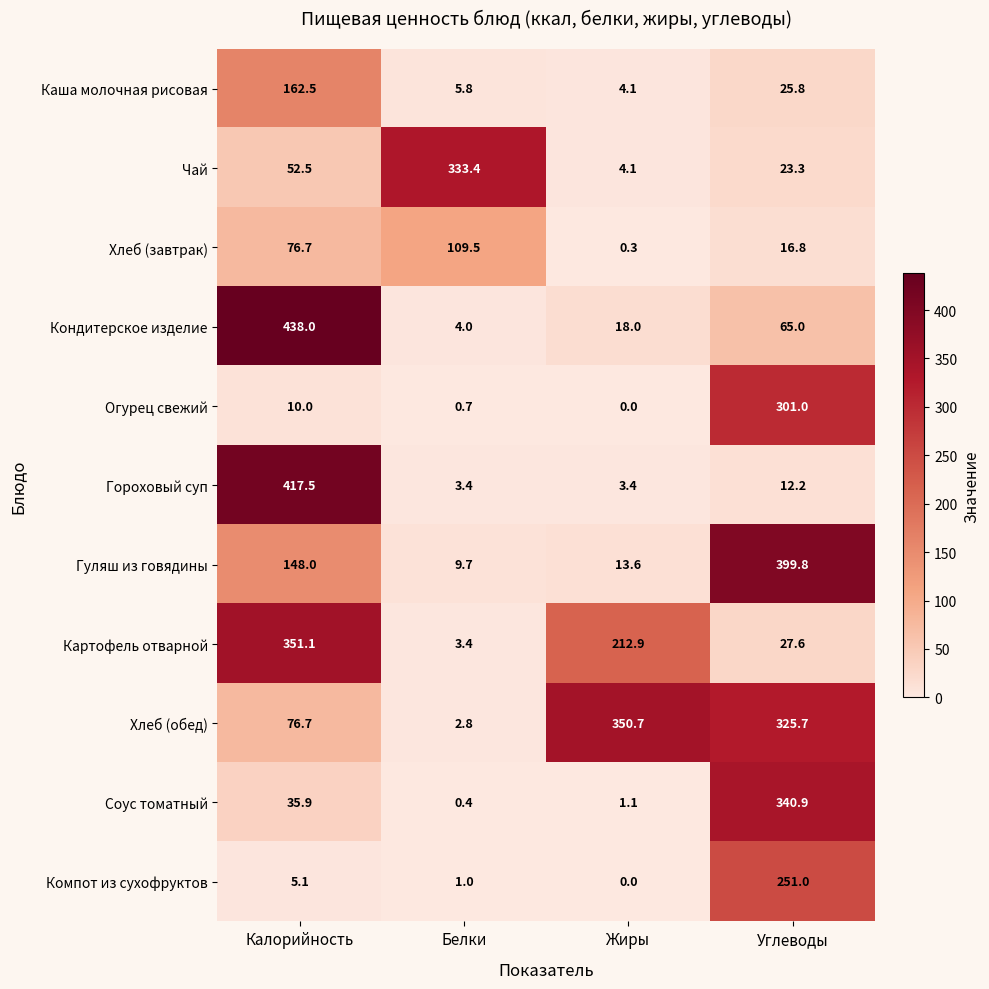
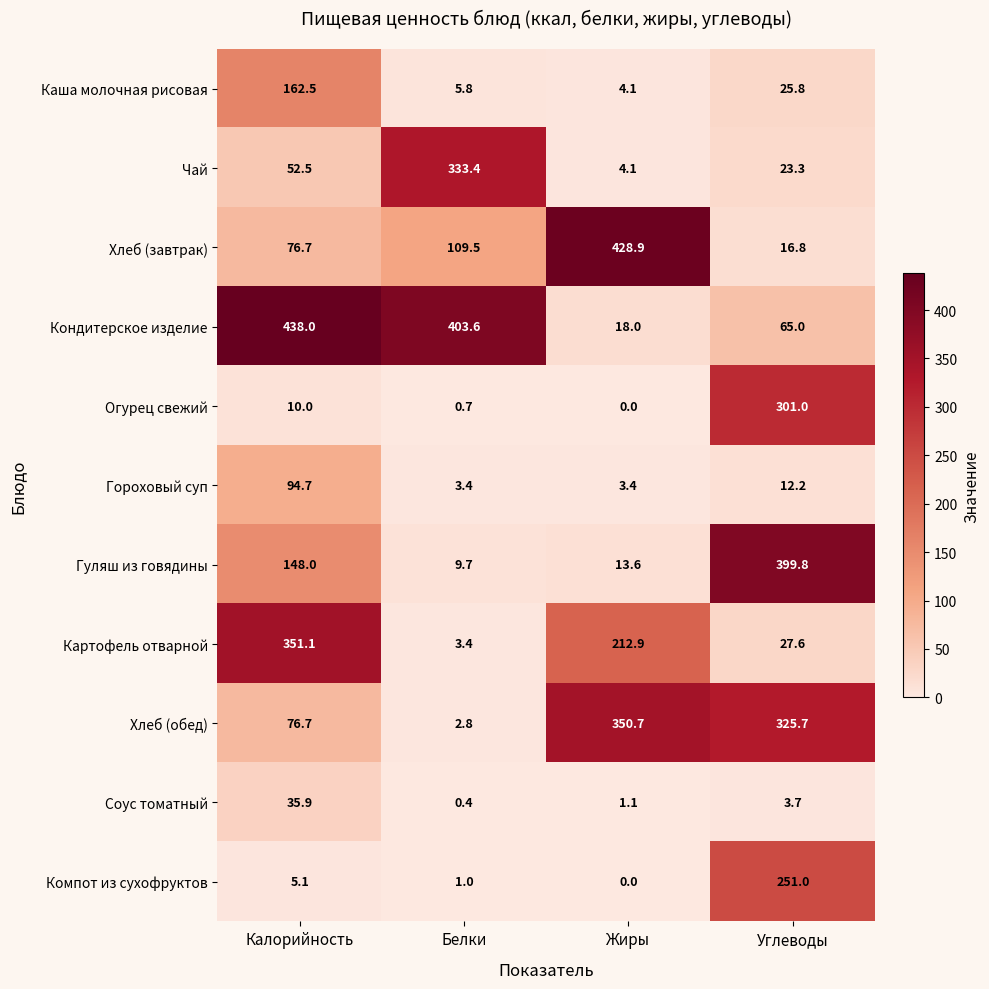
Хлеб (завтрак), Жиры: 0.3 -> 428.9
Кондитерское изделие, Белки: 4.0 -> 403.6
Гороховый суп, Калорийность: 417.5 -> 94.7
Соус томатный, Углеводы: 340.9 -> 3.7
